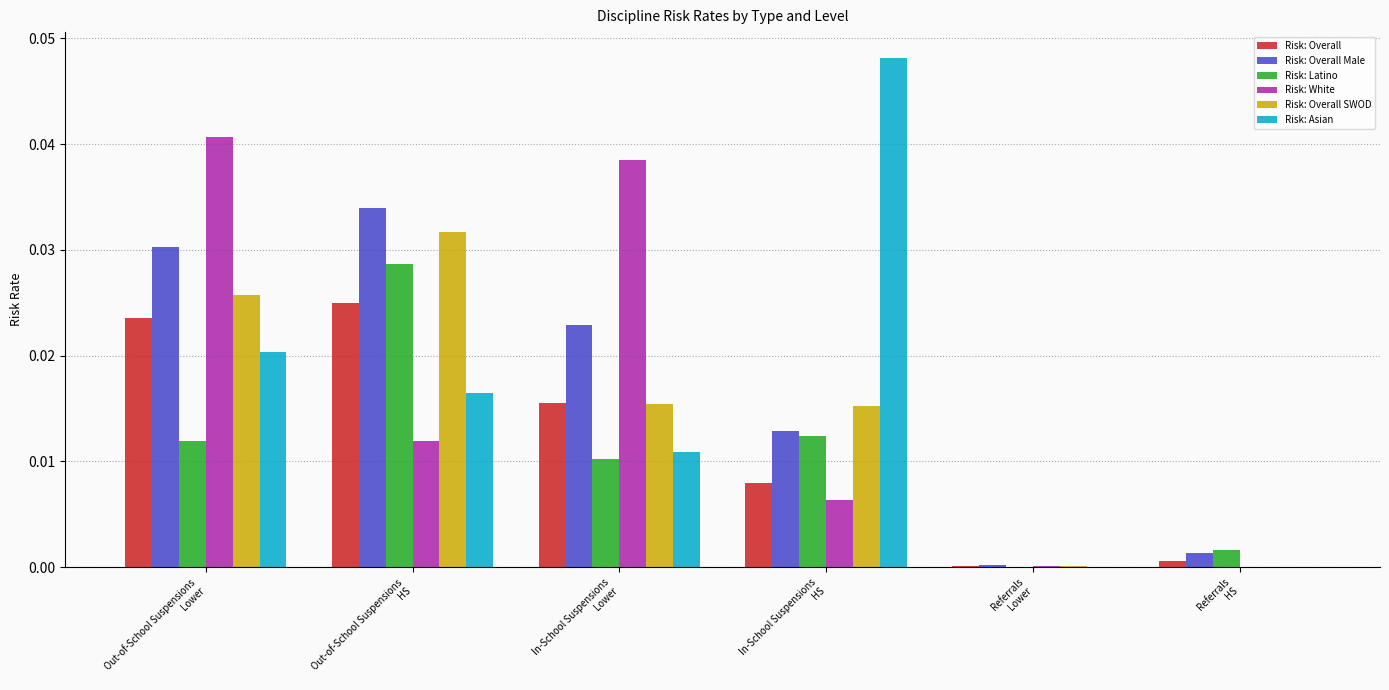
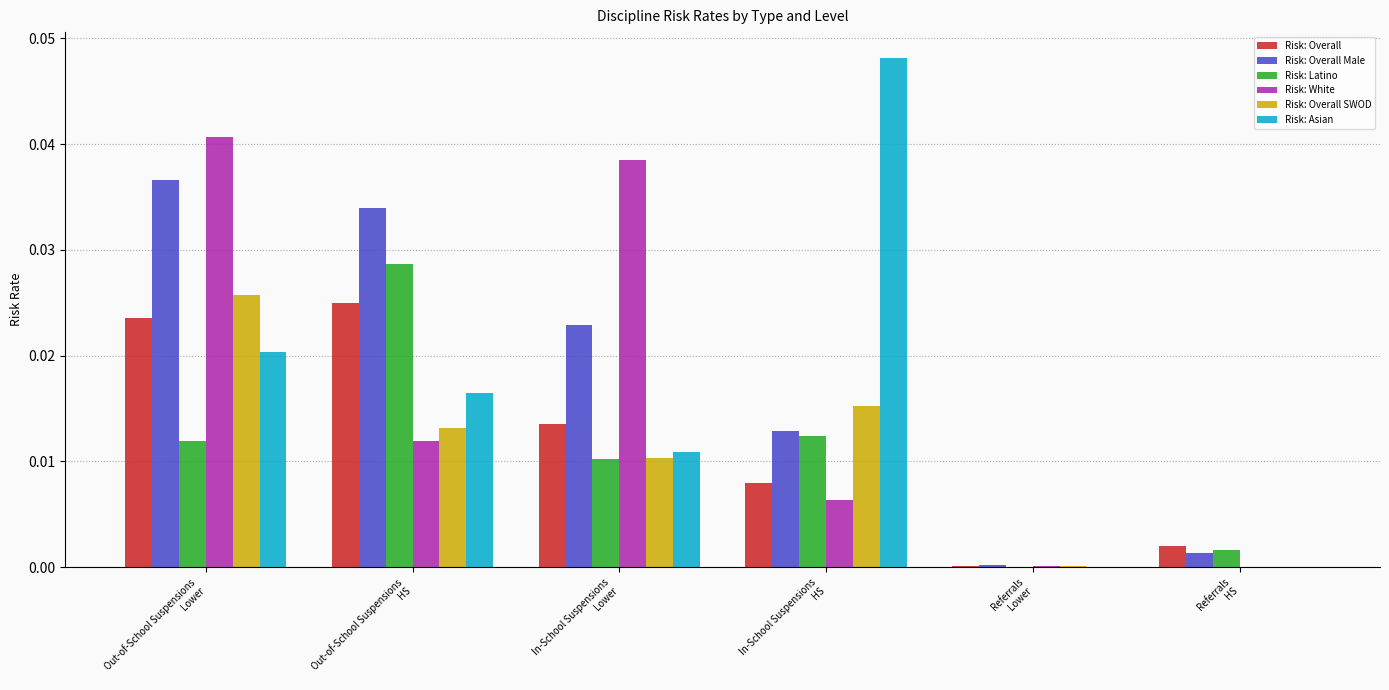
Risk: Overall Male, Out-of-School Suspensions Lower: 0.0303 -> 0.0366
Risk: Overall SWOD, Out-of-School Suspensions HS: 0.0317 -> 0.0132
Risk: Overall, In-School Suspensions Lower: 0.0156 -> 0.0135
Risk: Overall SWOD, In-School Suspensions Lower: 0.0154 -> 0.0103
Risk: Overall, Referrals HS: 0.0006 -> 0.0020
